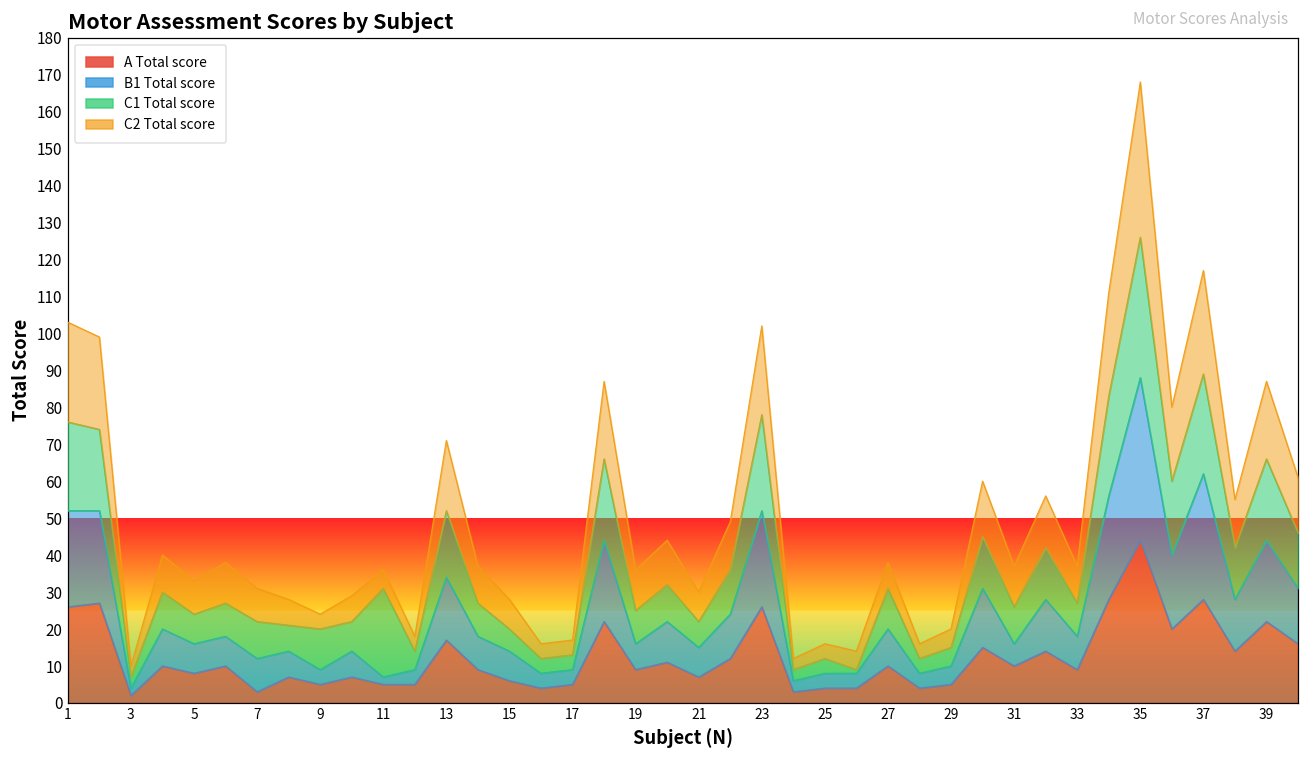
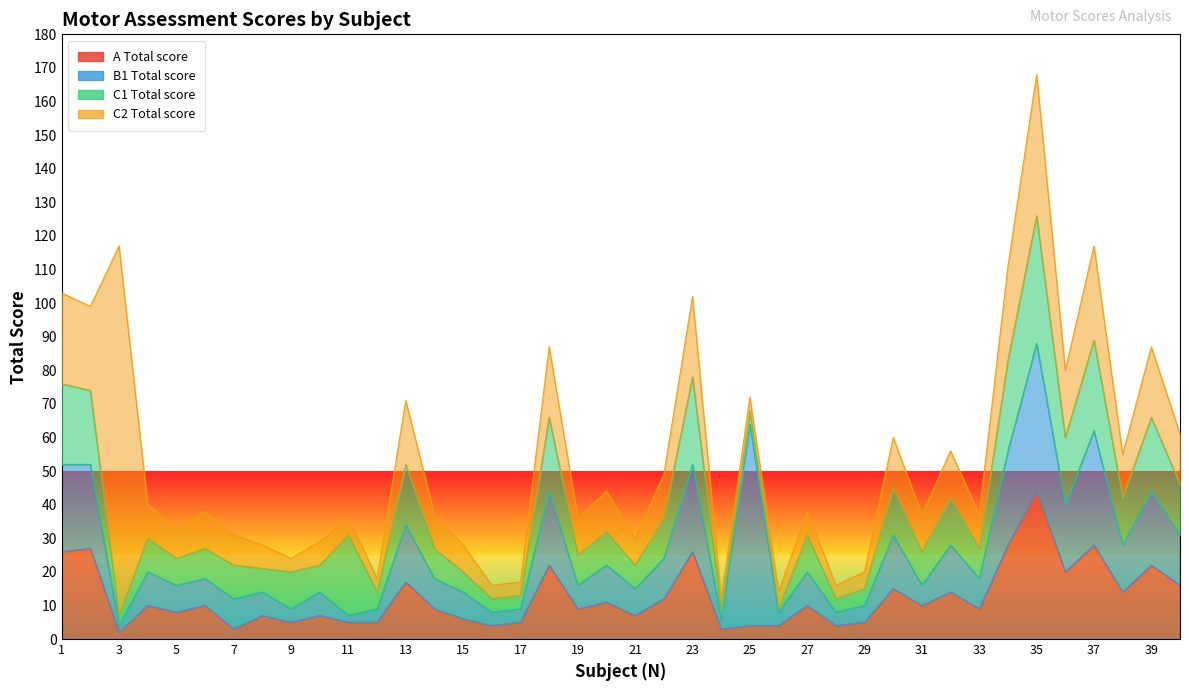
C2 Total score, 3: 3 -> 110
B1 Total score, 25: 4 -> 60
